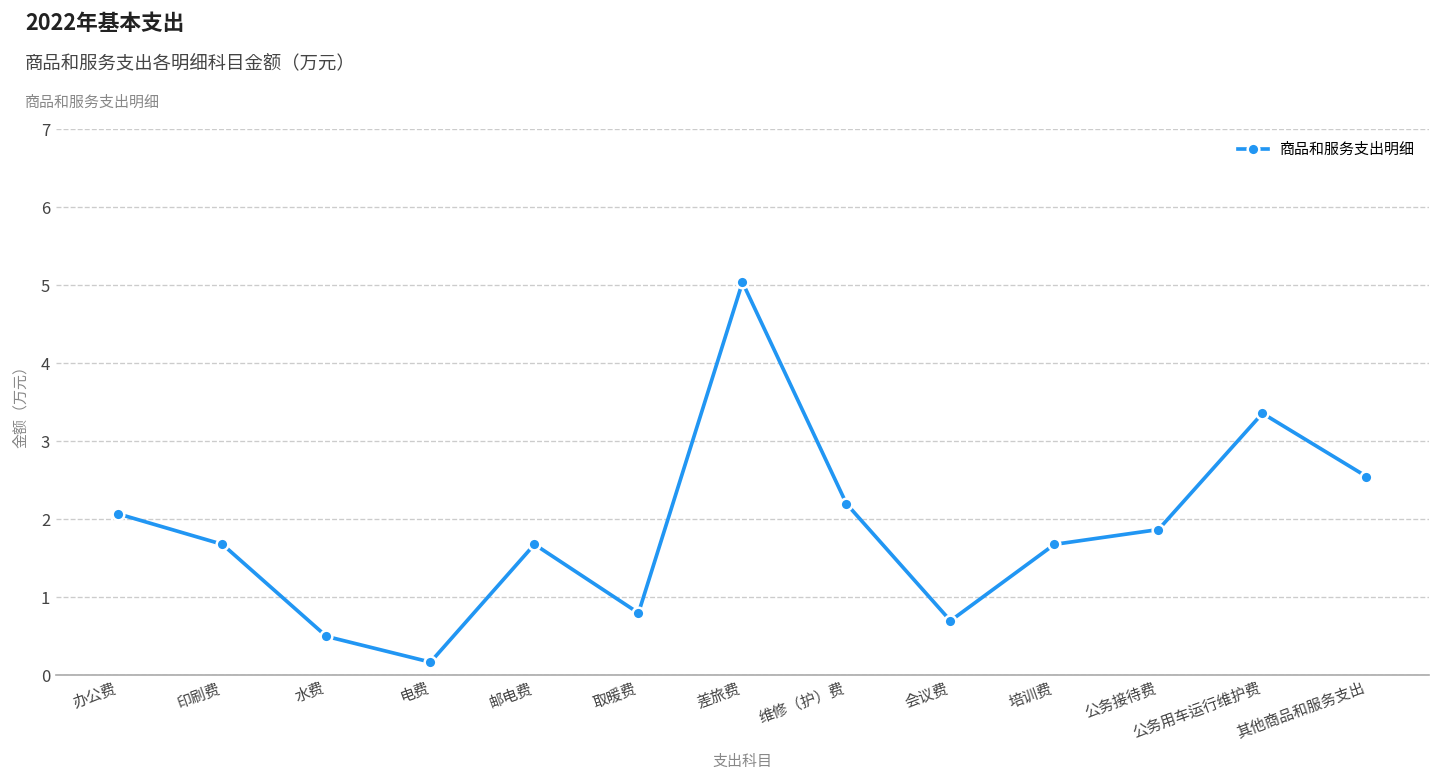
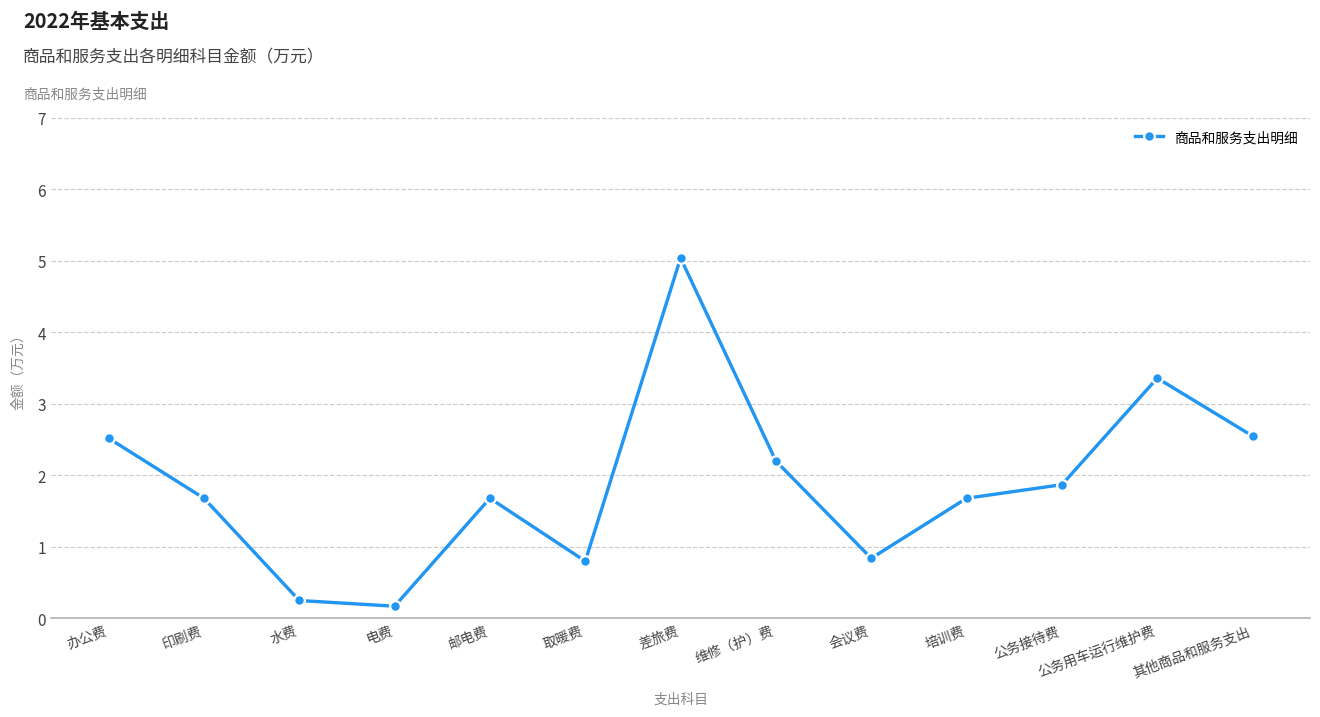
办公费: 2.1 -> 2.5
水费: 0.5 -> 0.3
会议费: 0.7 -> 0.8
